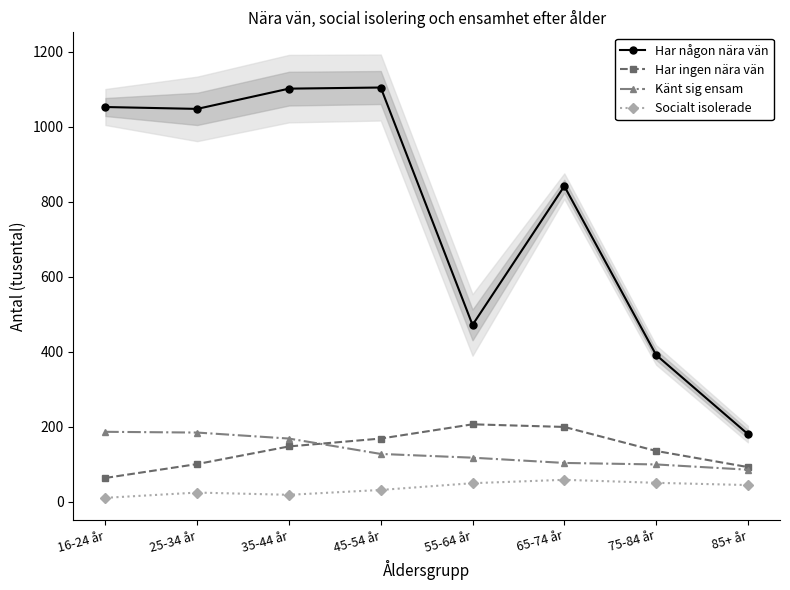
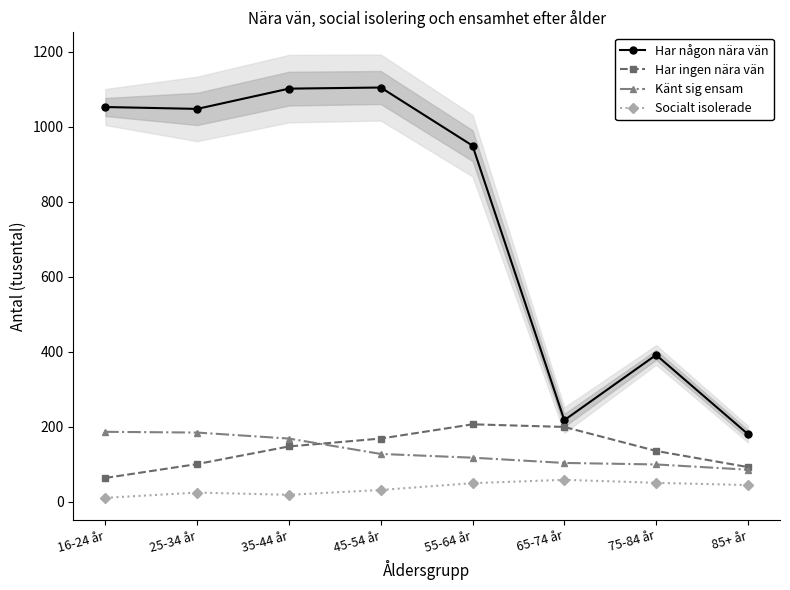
Har någon nära vän, 55-64 år: 470 -> 950
Har någon nära vän, 65-74 år: 840 -> 220
